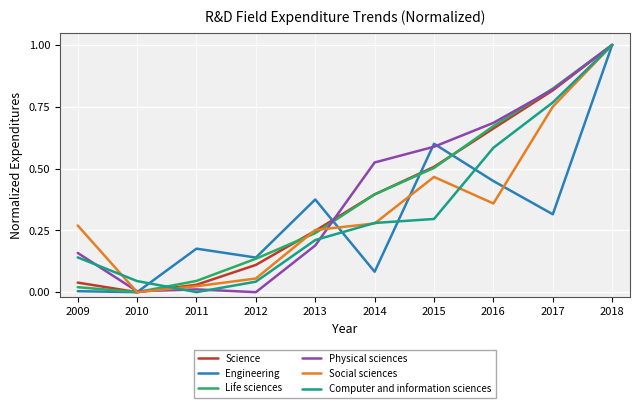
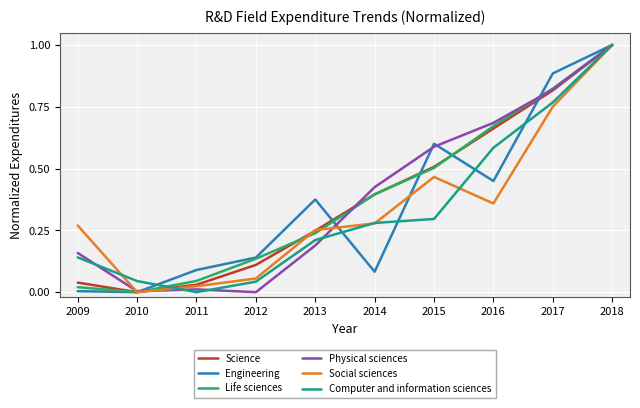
Engineering, 2011: 0.18 -> 0.09
Physical sciences, 2014: 0.52 -> 0.42
Engineering, 2017: 0.32 -> 0.88
